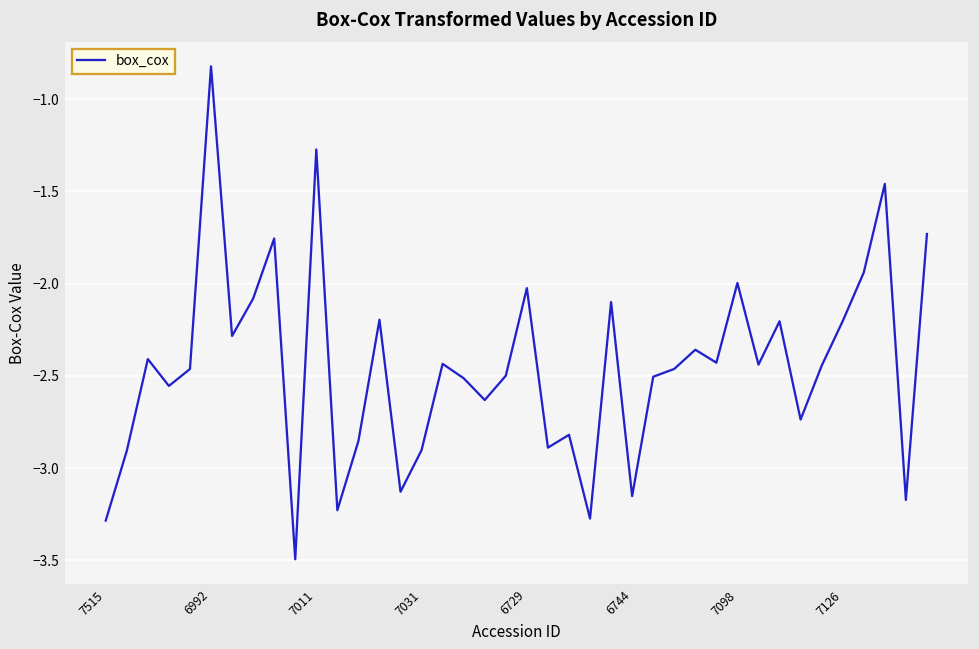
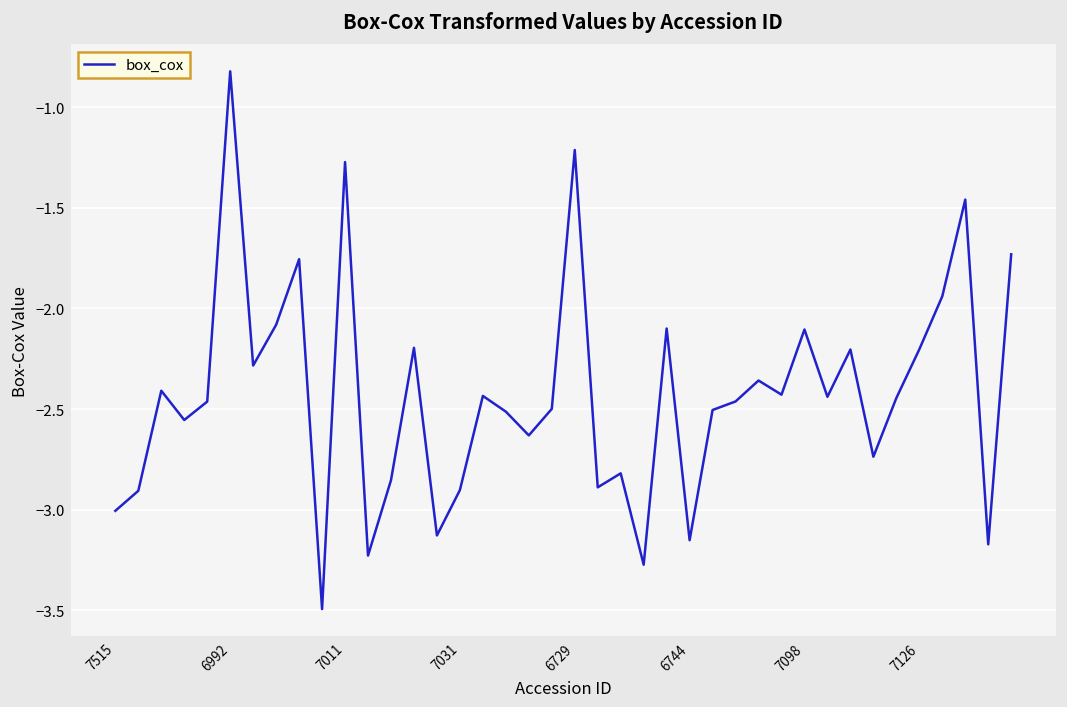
7515: -3.28 -> -3.01
6729: -2.02 -> -1.21
7098: -2.00 -> -2.10
